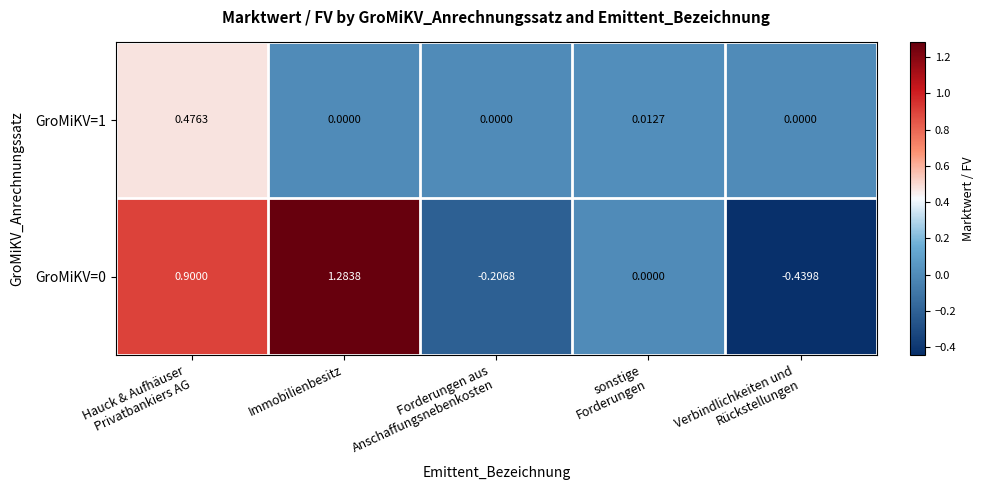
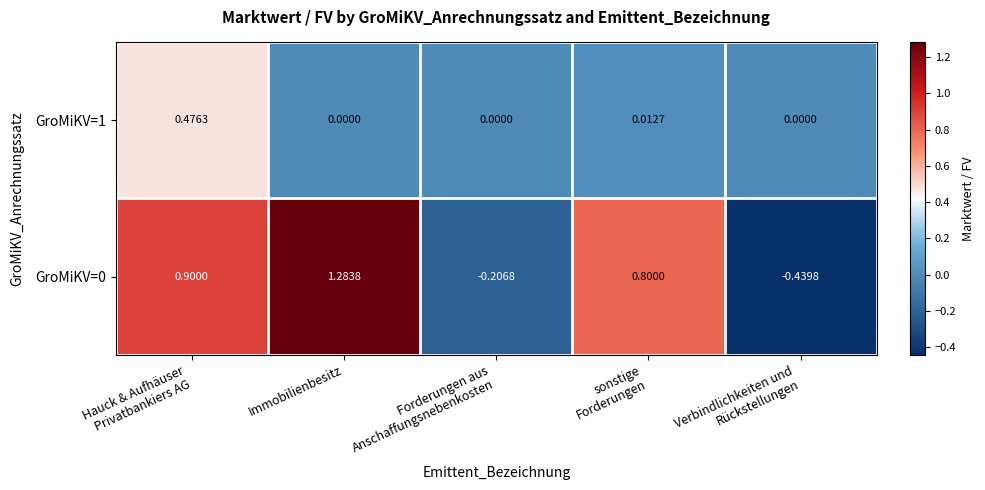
GroMiKV=0, sonstige Forderungen: 0.0000 -> 0.8000
